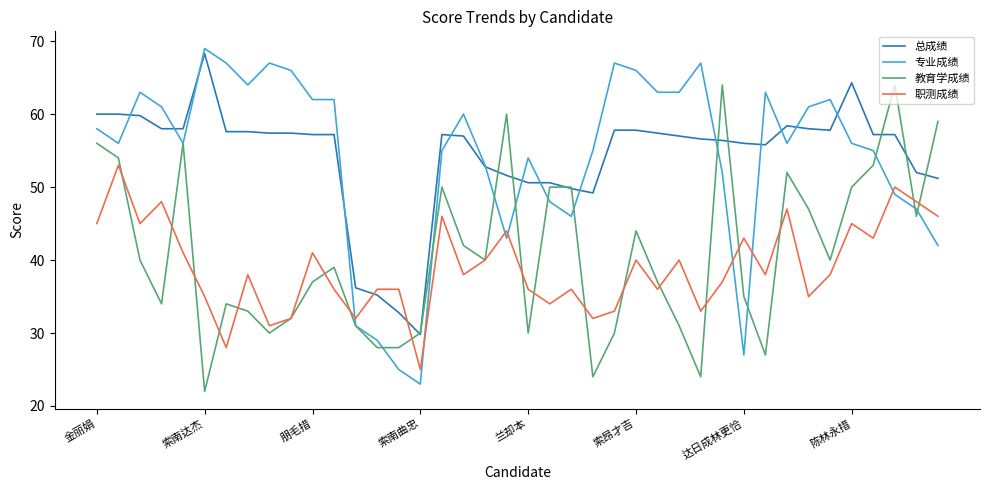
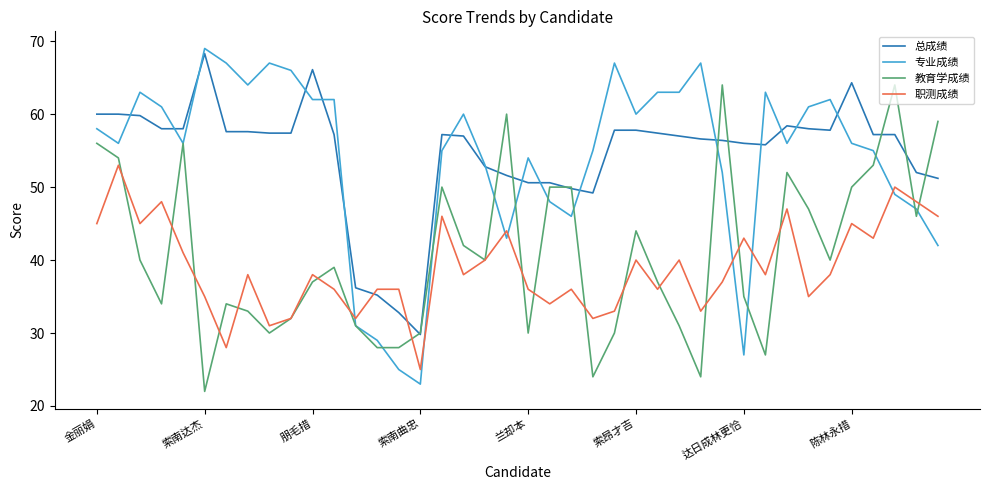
总成绩, 朋毛措: 57 -> 66
职测成绩, 朋毛措: 41 -> 38
专业成绩, 索昂才吉: 66 -> 60
